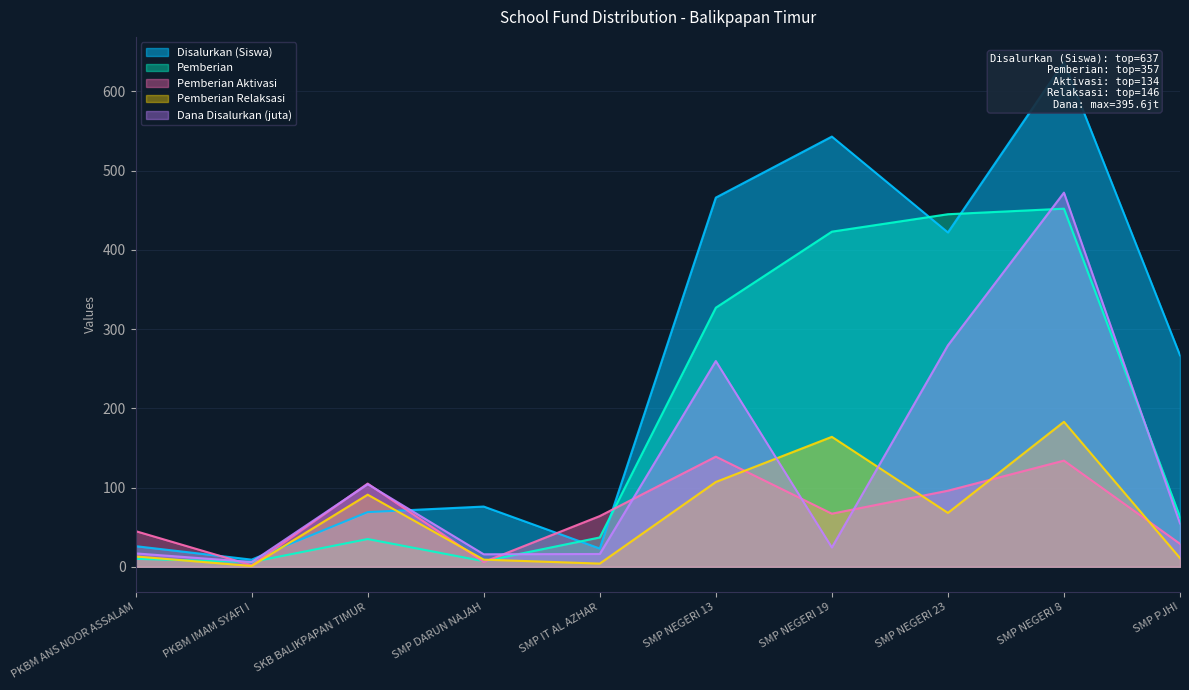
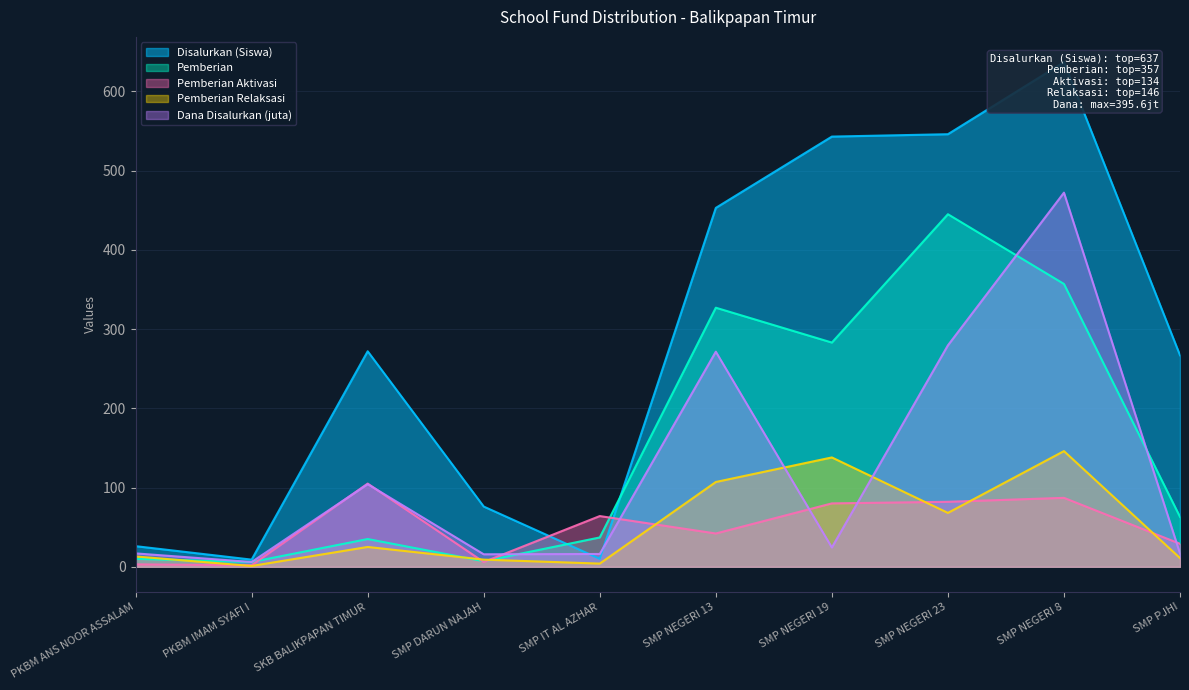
Pemberian Aktivasi, PKBM ANS NOOR ASSALAM: 50 -> 0
Disalurkan (Siswa), SKB BALIKPAPAN TIMUR: 70 -> 270
Pemberian Relaksasi, SKB BALIKPAPAN TIMUR: 90 -> 30
Disalurkan (Siswa), SMP IT AL AZHAR: 20 -> 10
Disalurkan (Siswa), SMP NEGERI 13: 470 -> 450
Pemberian Aktivasi, SMP NEGERI 13: 140 -> 40
Dana Disalurkan (juta), SMP NEGERI 13: 260 -> 270
Pemberian, SMP NEGERI 19: 420 -> 280
Pemberian Aktivasi, SMP NEGERI 19: 70 -> 80
Pemberian Relaksasi, SMP NEGERI 19: 160 -> 140
Disalurkan (Siswa), SMP NEGERI 23: 420 -> 550
Pemberian Aktivasi, SMP NEGERI 23: 100 -> 80
Pemberian, SMP NEGERI 8: 450 -> 360
Pemberian Aktivasi, SMP NEGERI 8: 130 -> 90
Pemberian Relaksasi, SMP NEGERI 8: 180 -> 150
Dana Disalurkan (juta), SMP PJHI: 50 -> 20
